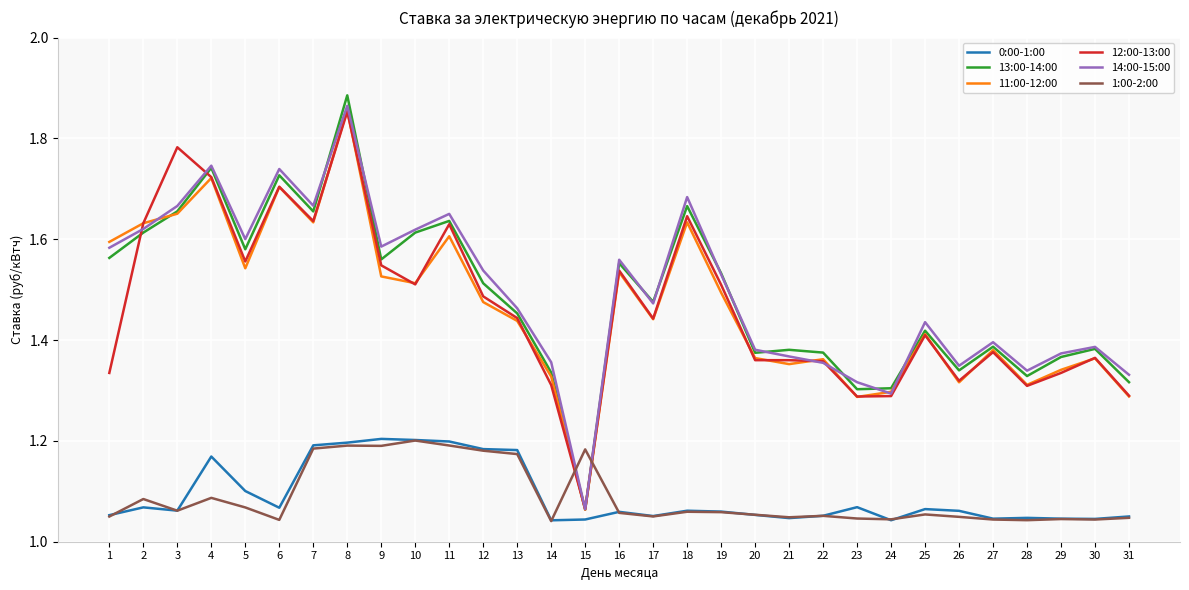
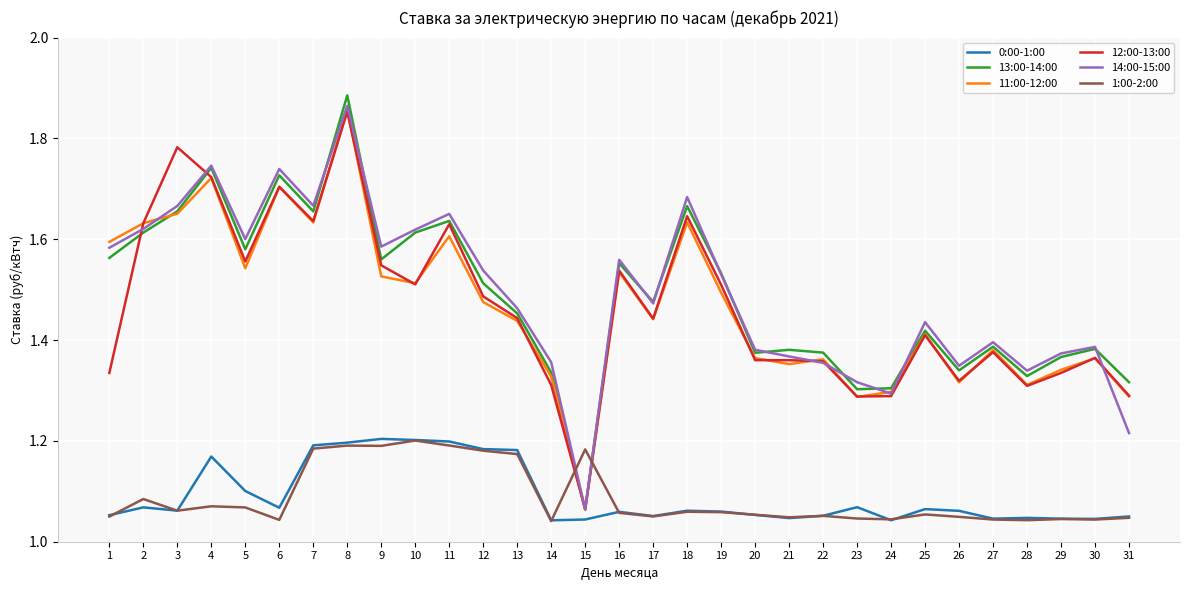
1:00-2:00, 4: 1.09 -> 1.07
14:00-15:00, 31: 1.33 -> 1.22
